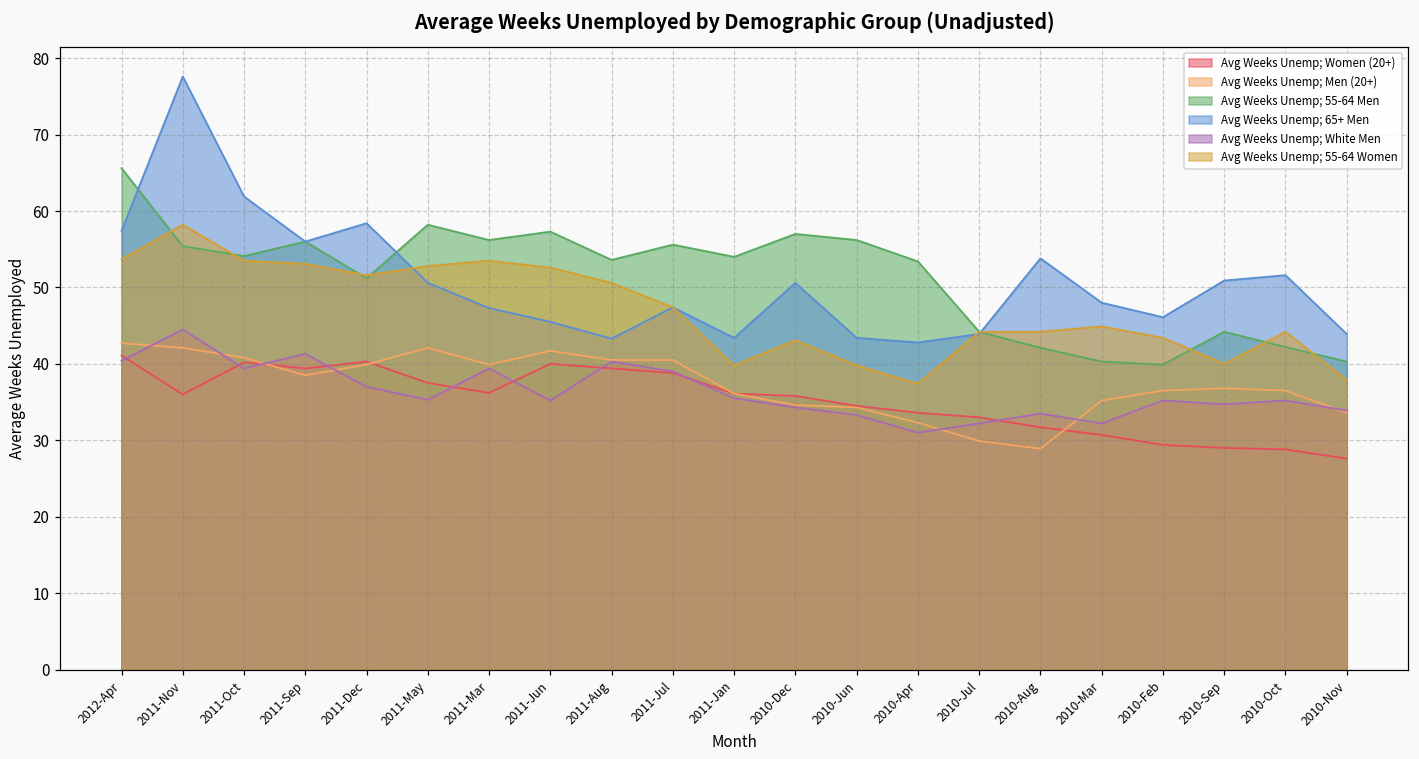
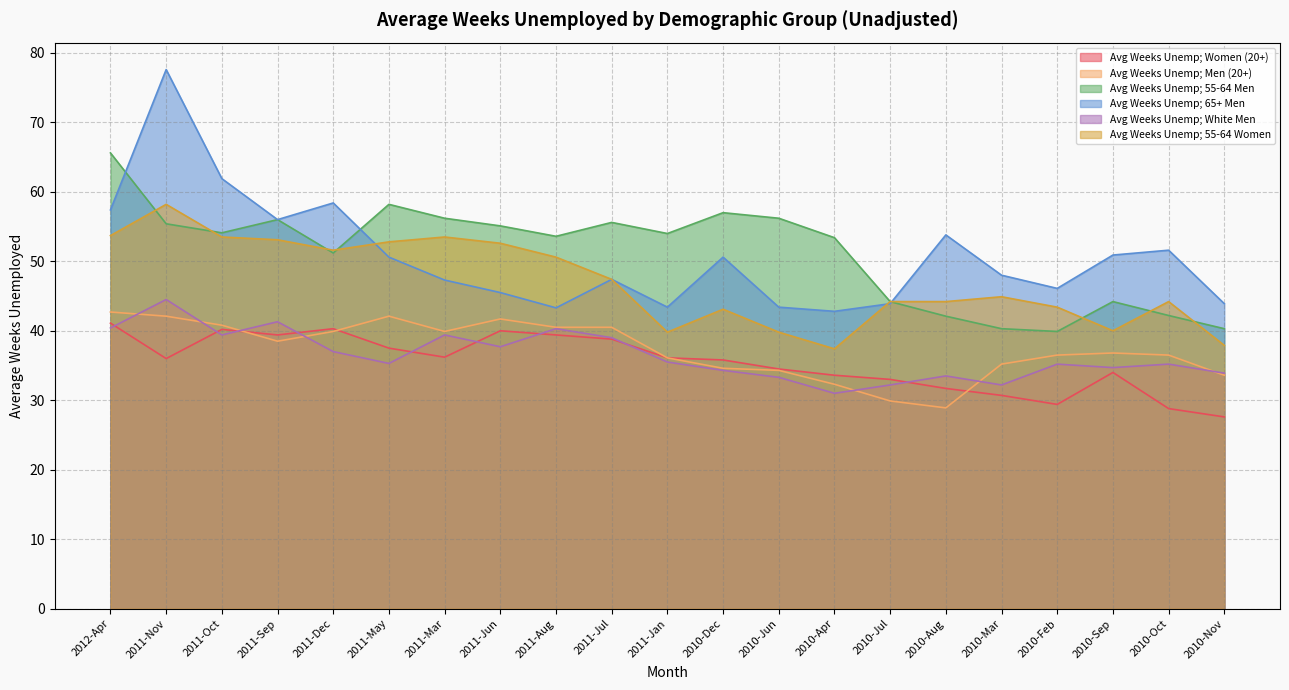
Avg Weeks Unemp; 55-64 Men, 2011-Jun: 57 -> 55
Avg Weeks Unemp; White Men, 2011-Jun: 35 -> 38
Avg Weeks Unemp; Women (20+), 2010-Sep: 29 -> 34
